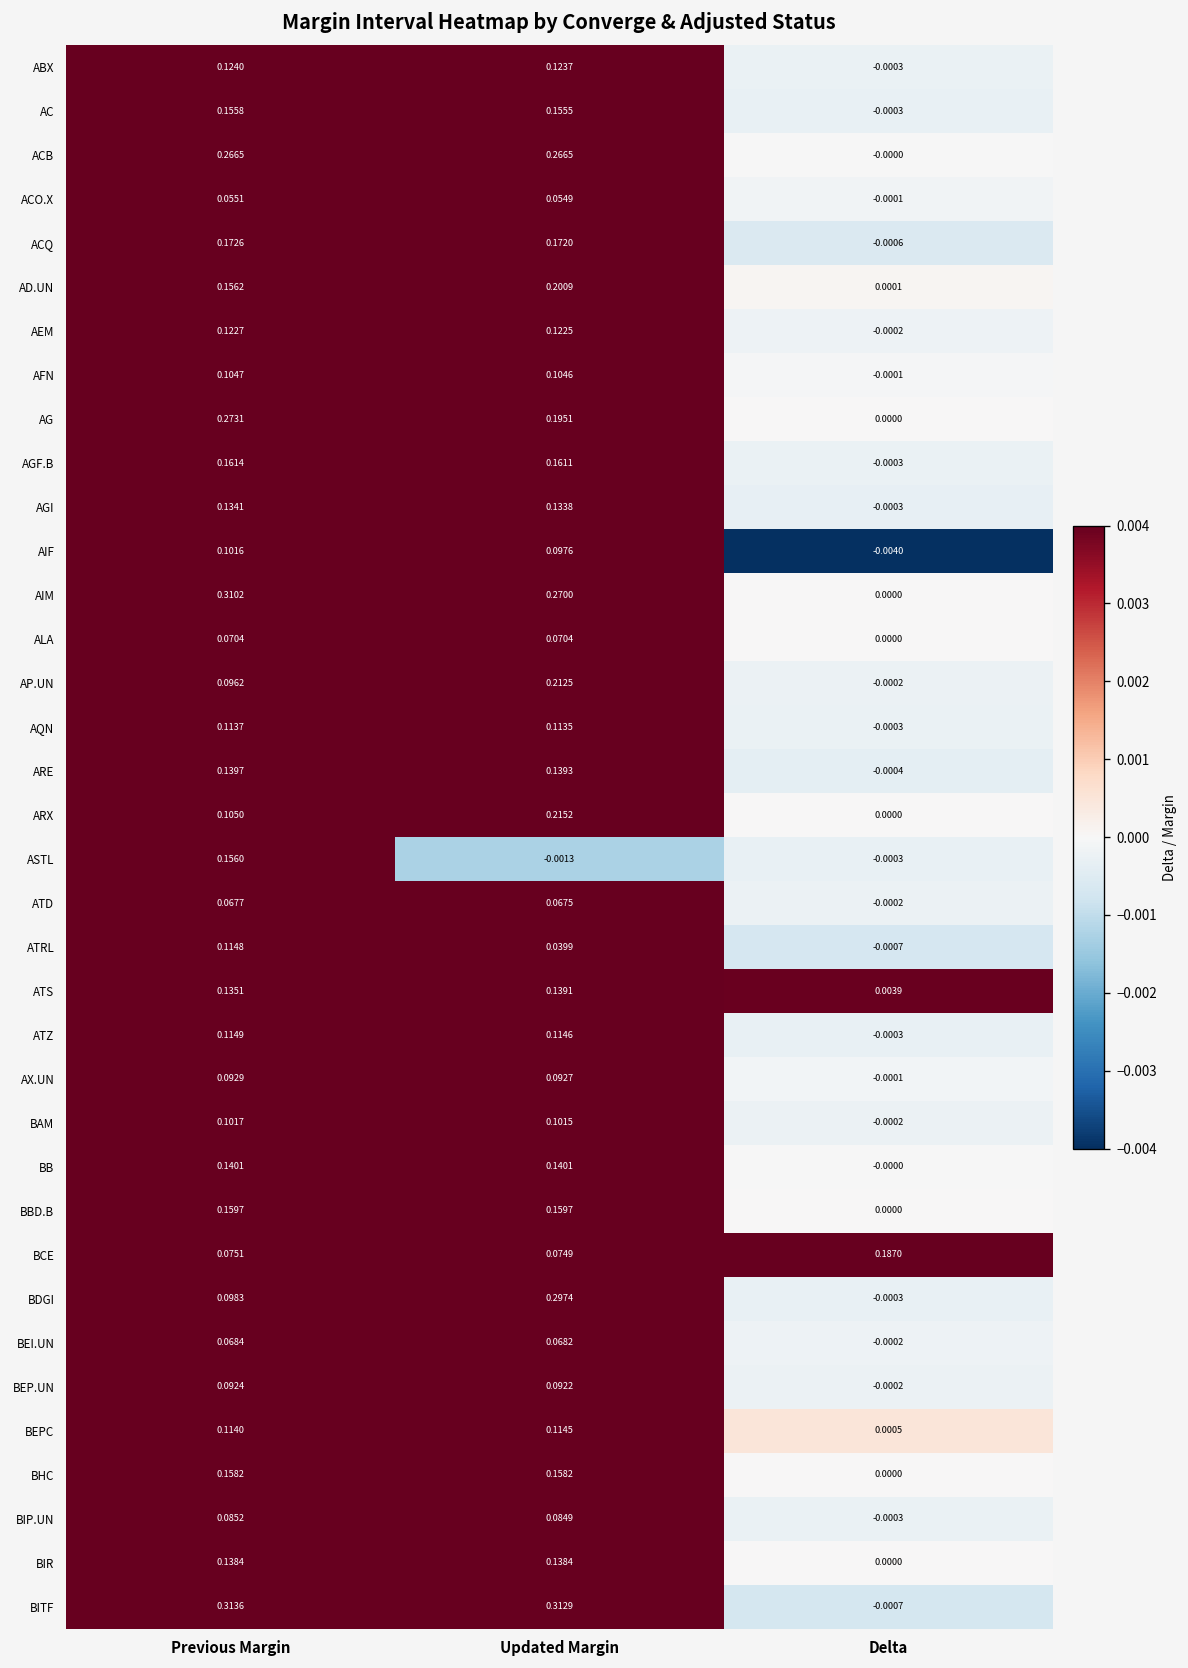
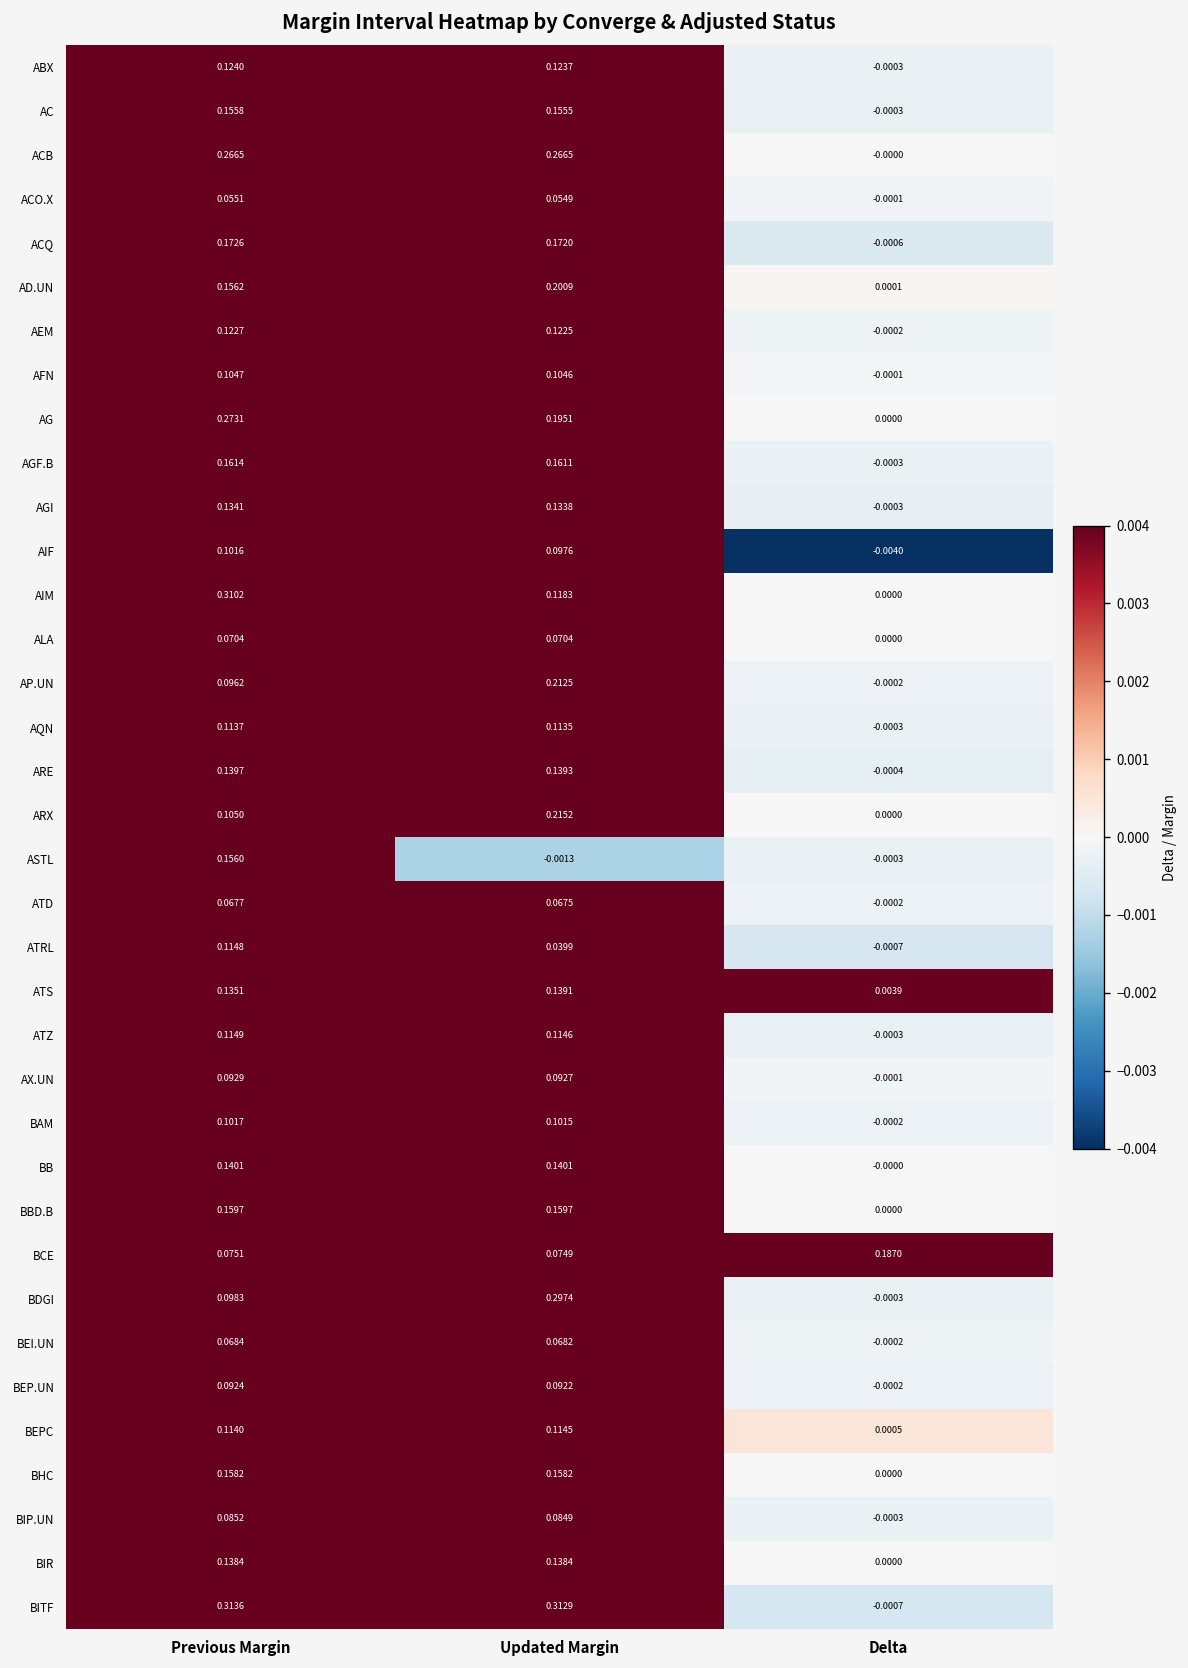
AIM, Updated Margin: 0.2700 -> 0.1183
